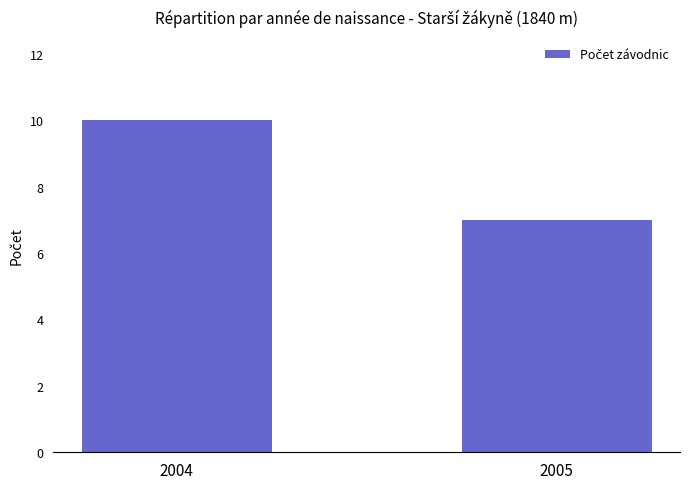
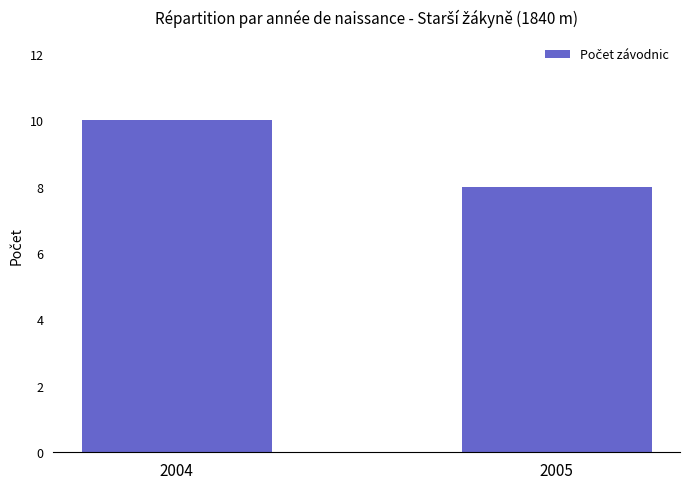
2005: 7 -> 8
